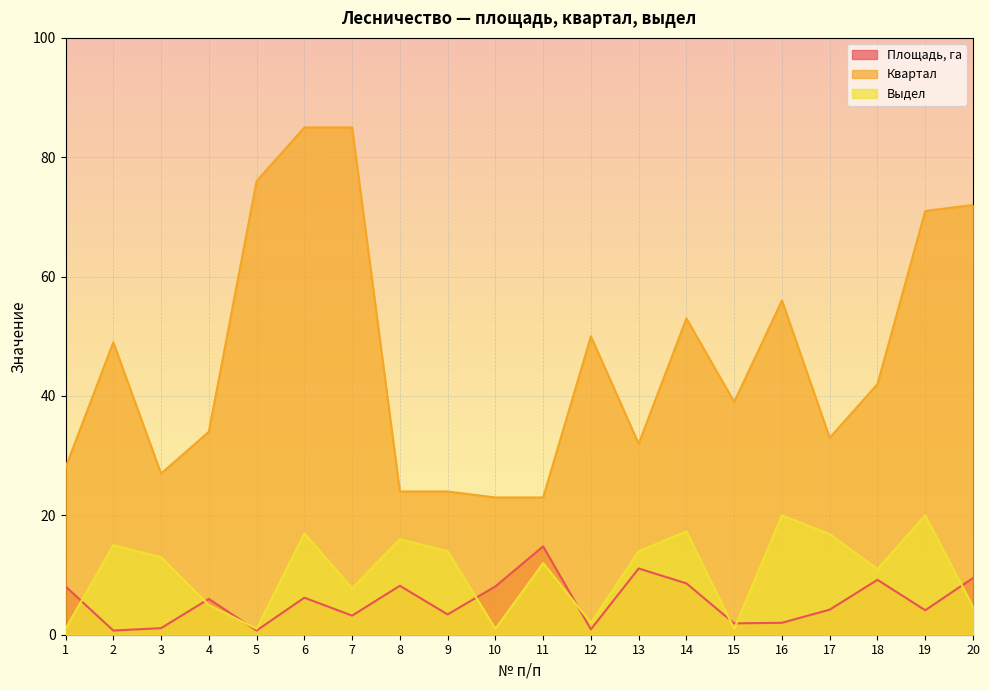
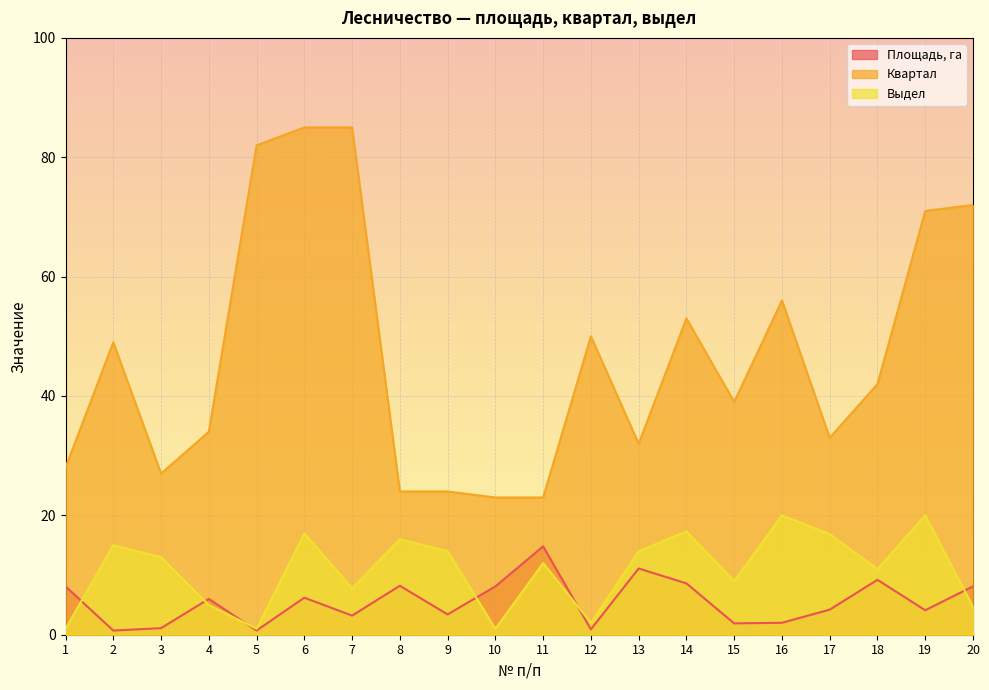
Квартал, 5: 76 -> 82
Выдел, 15: 1 -> 9
Площадь, га, 20: 10 -> 8
